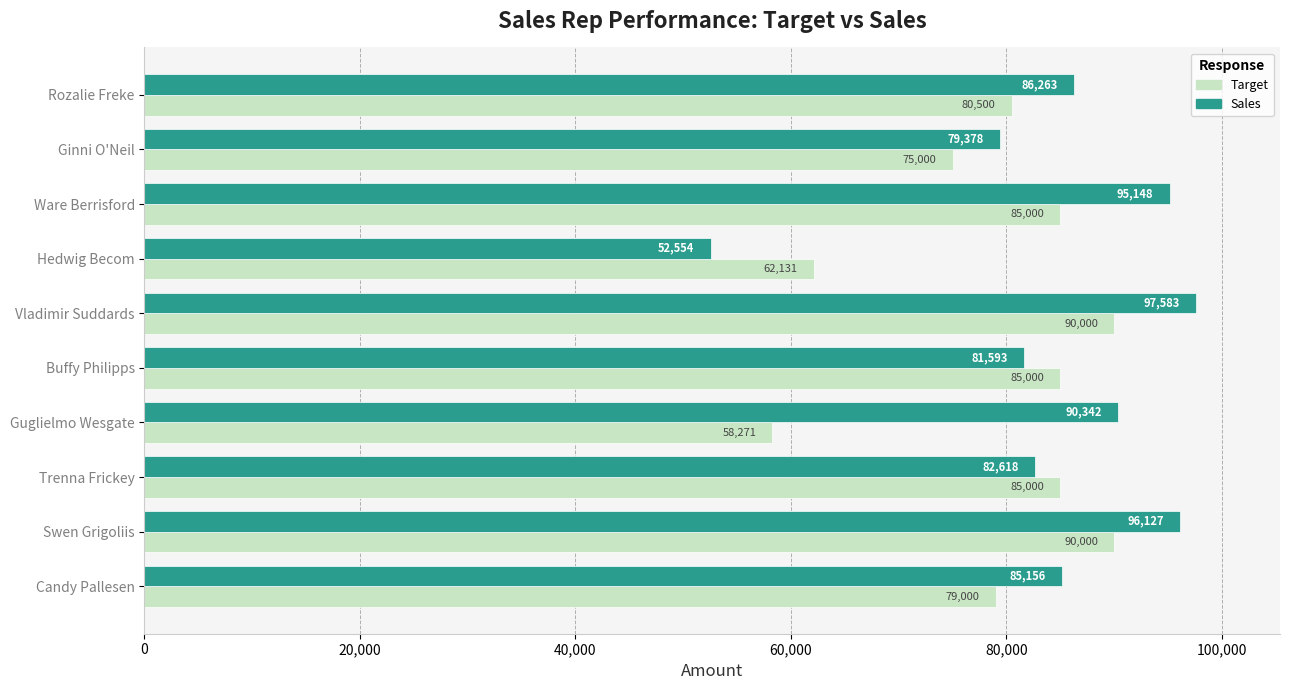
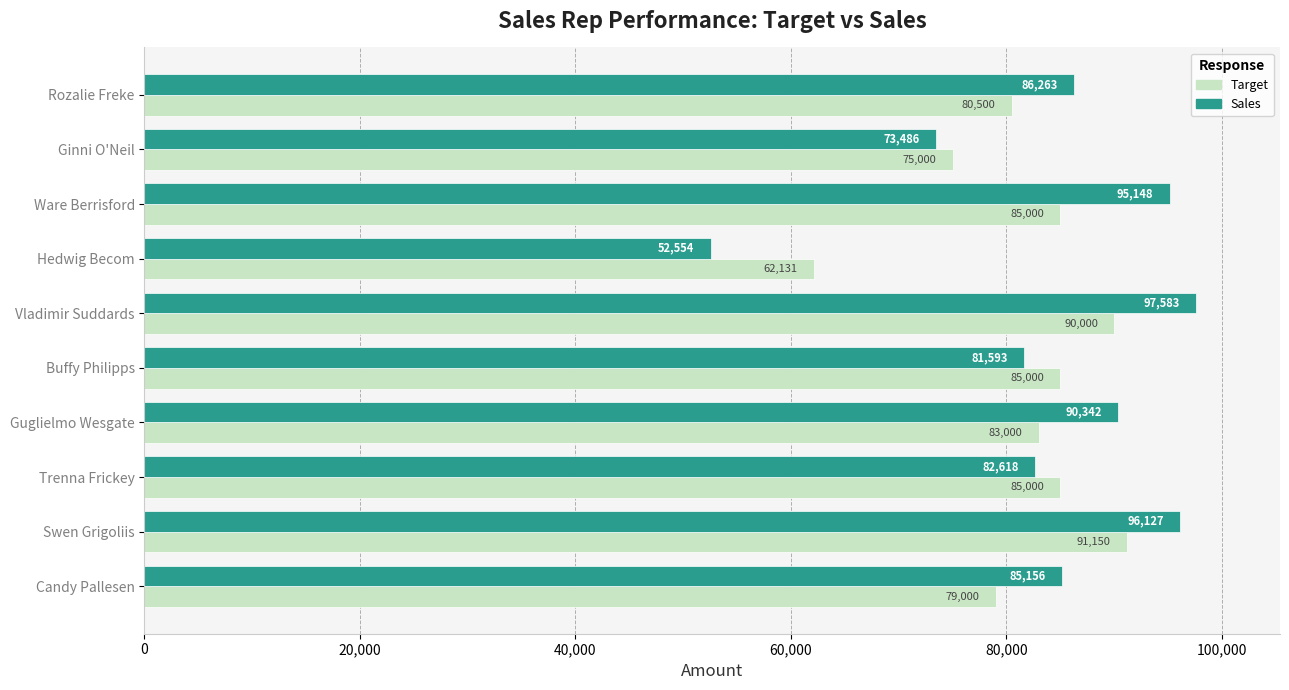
Sales, Ginni O'Neil: 79,378 -> 73,486
Target, Guglielmo Wesgate: 58,271 -> 83,000
Target, Swen Grigoliis: 90,000 -> 91,150
